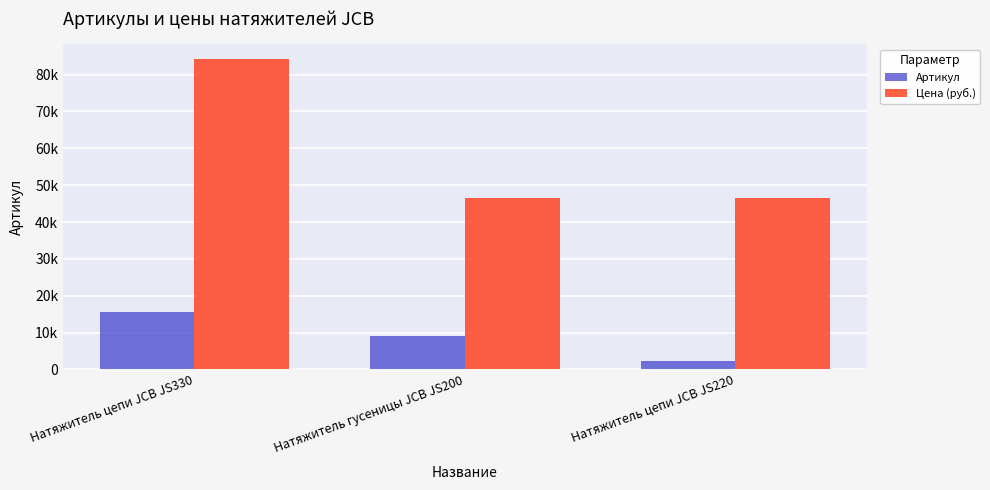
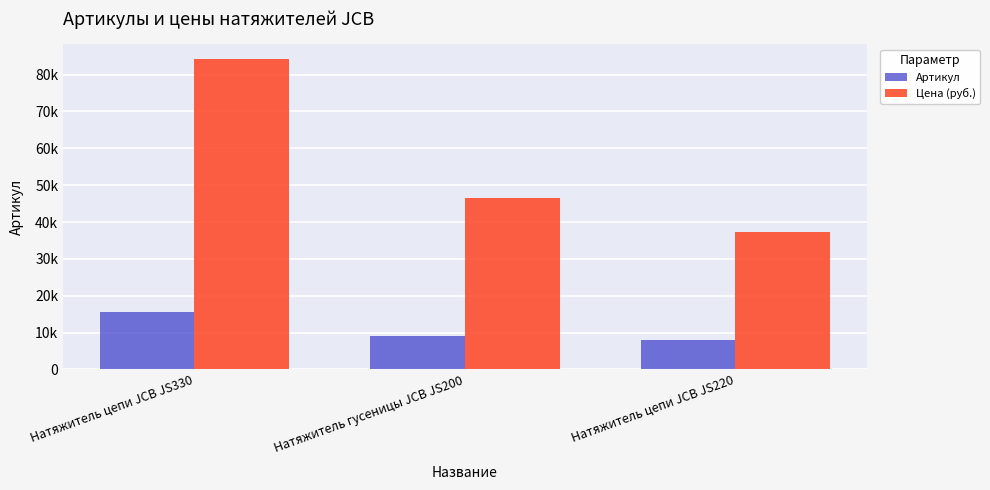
Артикул, Натяжитель цепи JCB JS220: 2000 -> 8000
Цена (руб.), Натяжитель цепи JCB JS220: 47000 -> 37000
